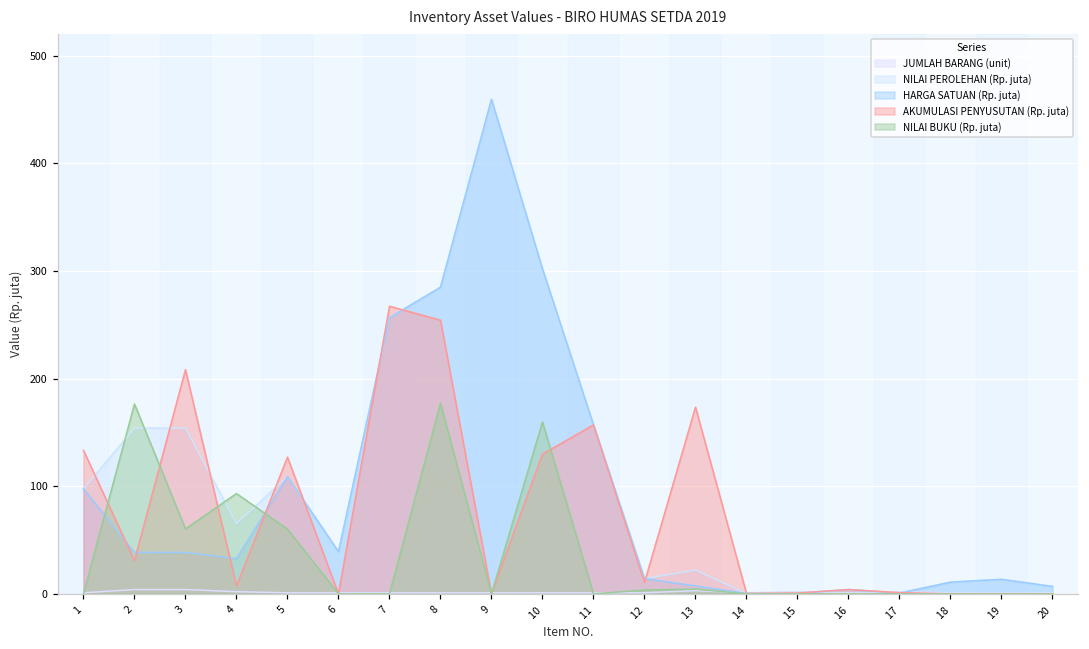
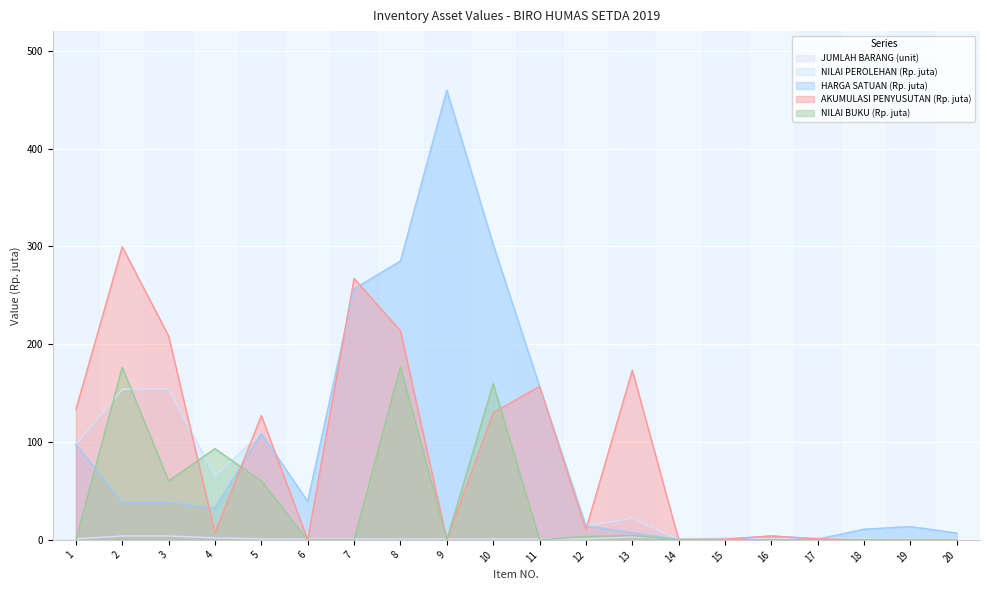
AKUMULASI PENYUSUTAN (Rp. juta), 2: 30 -> 300
AKUMULASI PENYUSUTAN (Rp. juta), 8: 250 -> 210
